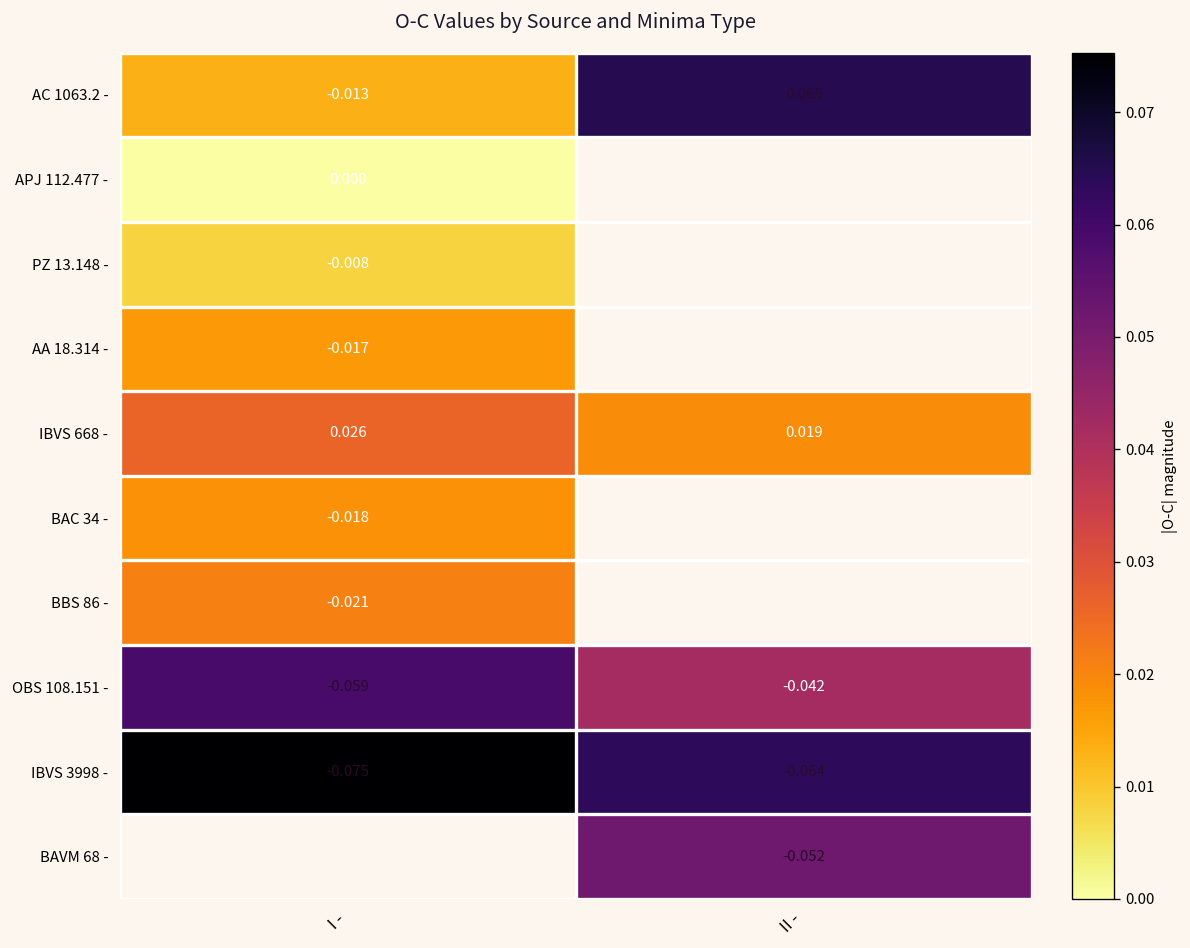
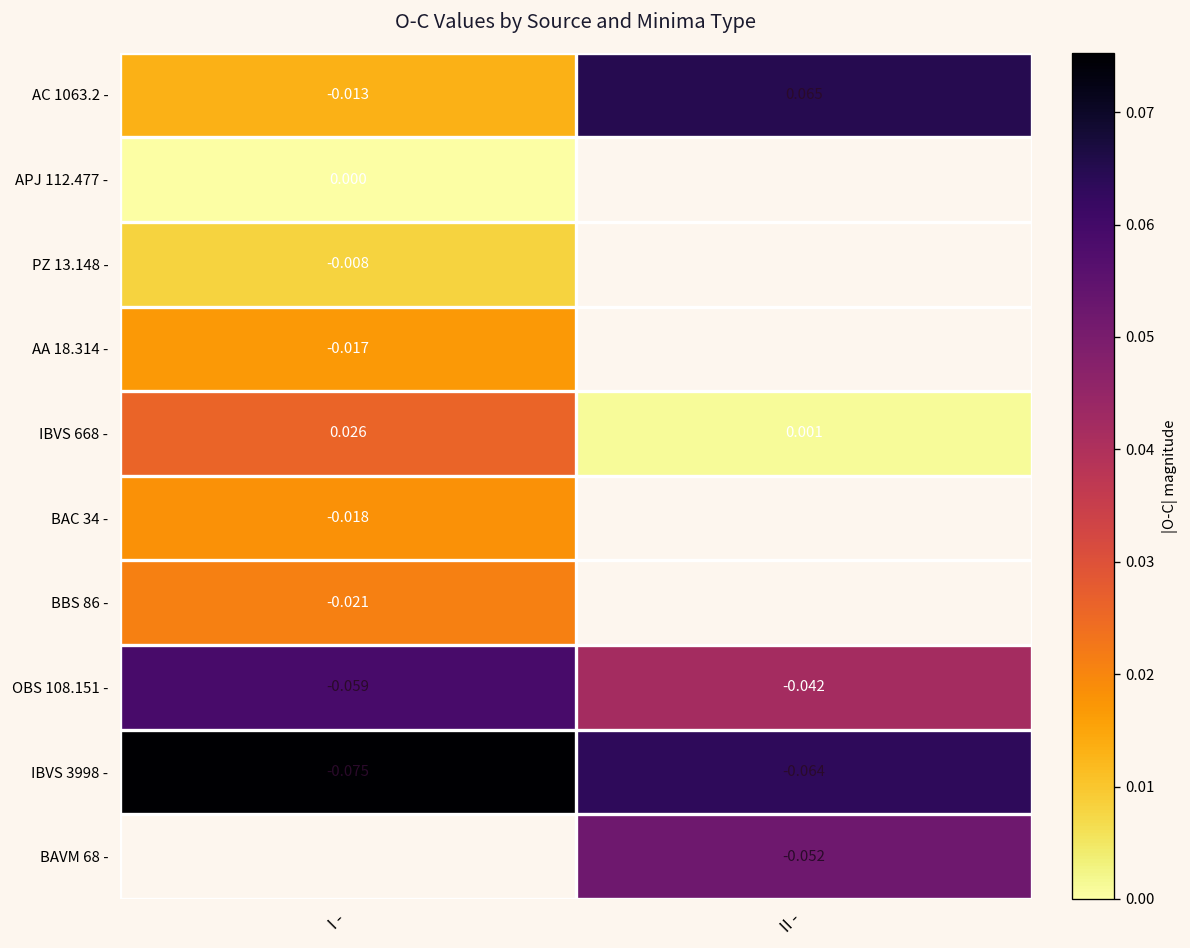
IBVS 668 -, II -: 0.019 -> 0.001
